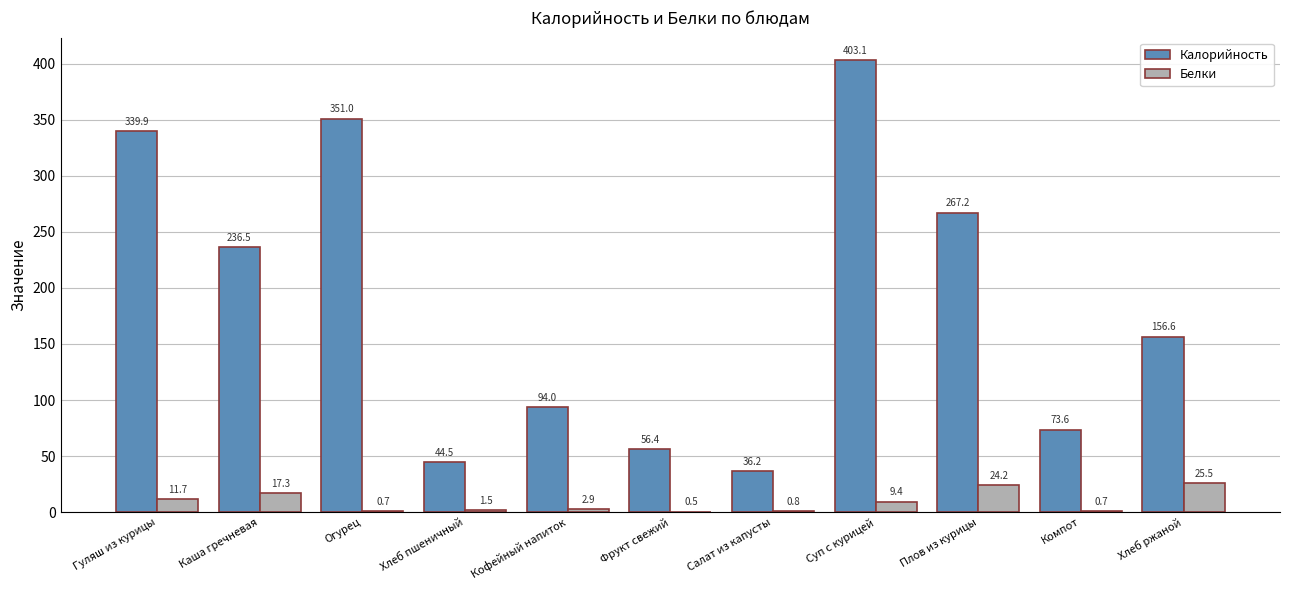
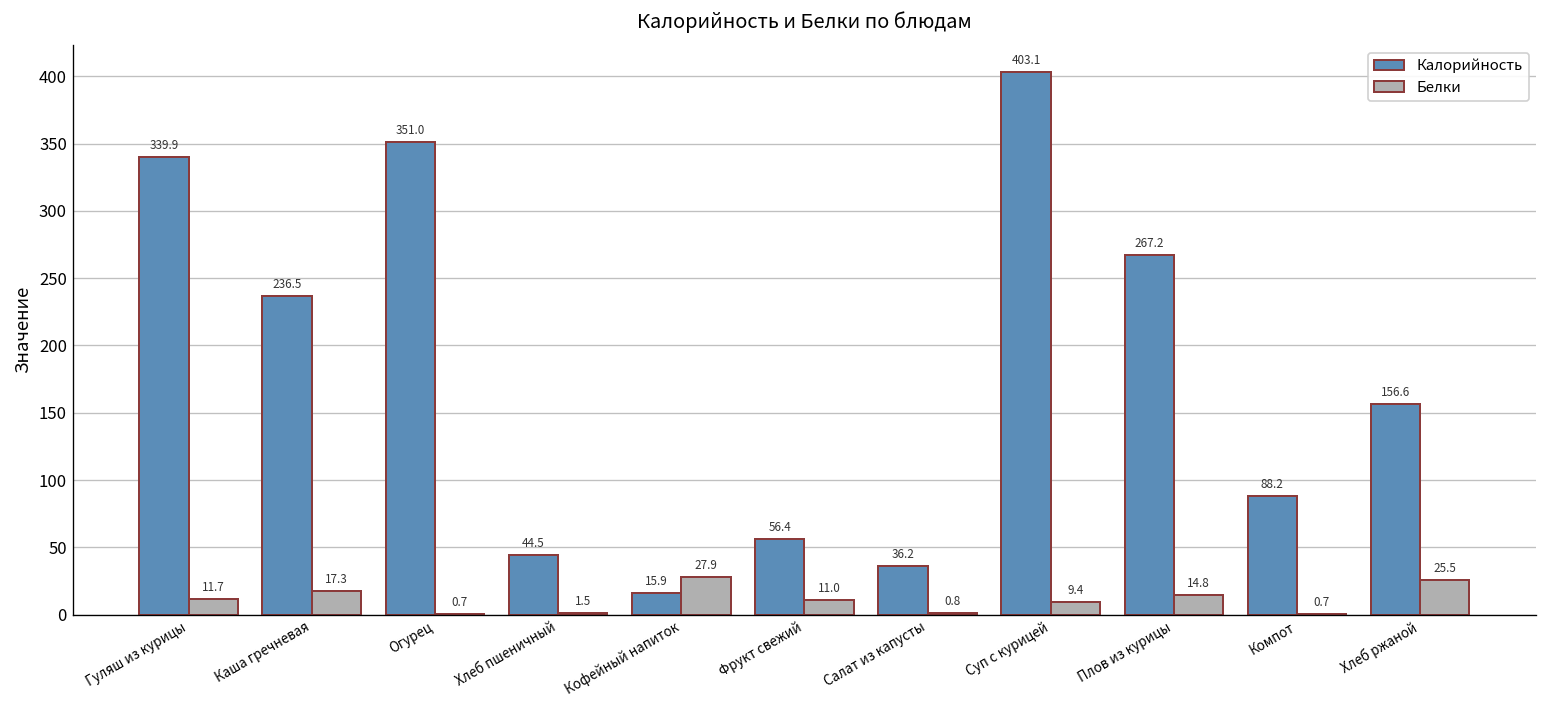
Калорийность, Кофейный напиток: 94.0 -> 15.9
Белки, Кофейный напиток: 2.9 -> 27.9
Белки, Фрукт свежий: 0.5 -> 11.0
Белки, Плов из курицы: 24.2 -> 14.8
Калорийность, Компот: 73.6 -> 88.2
